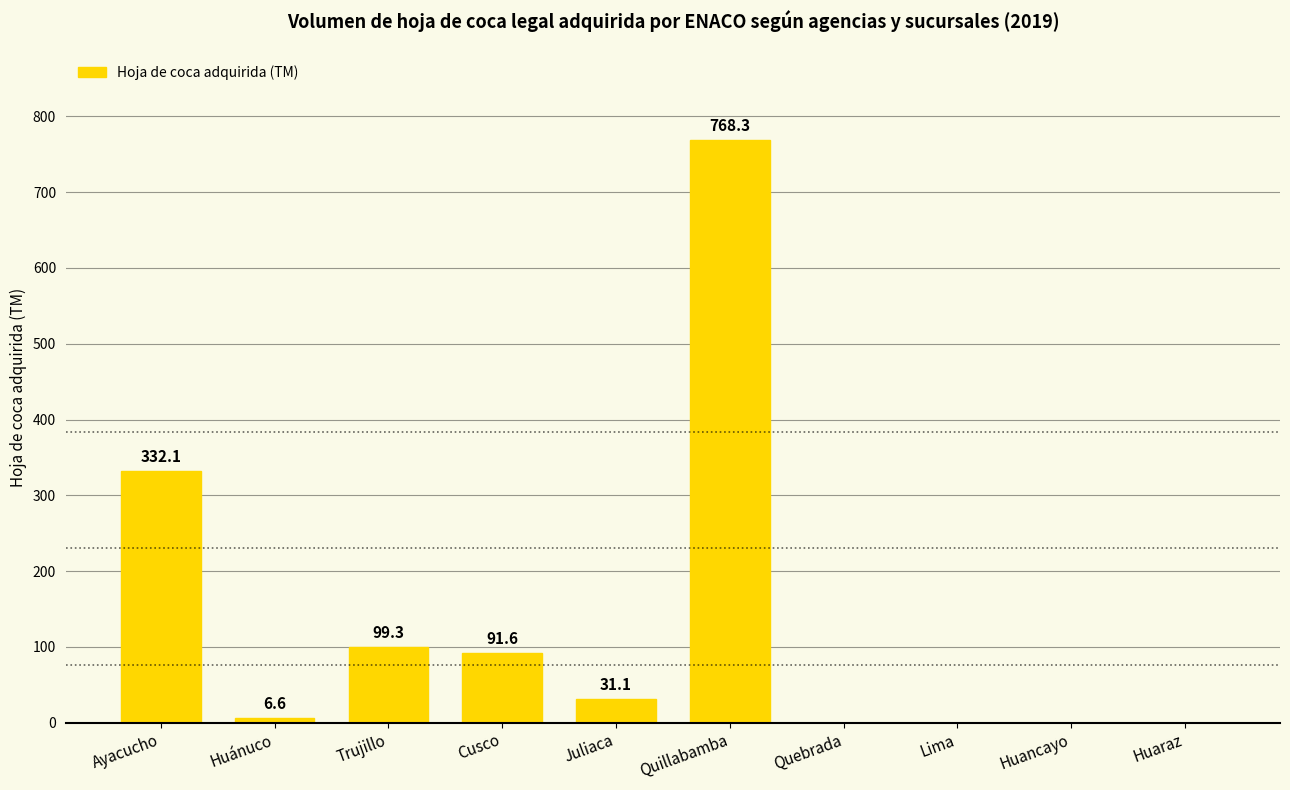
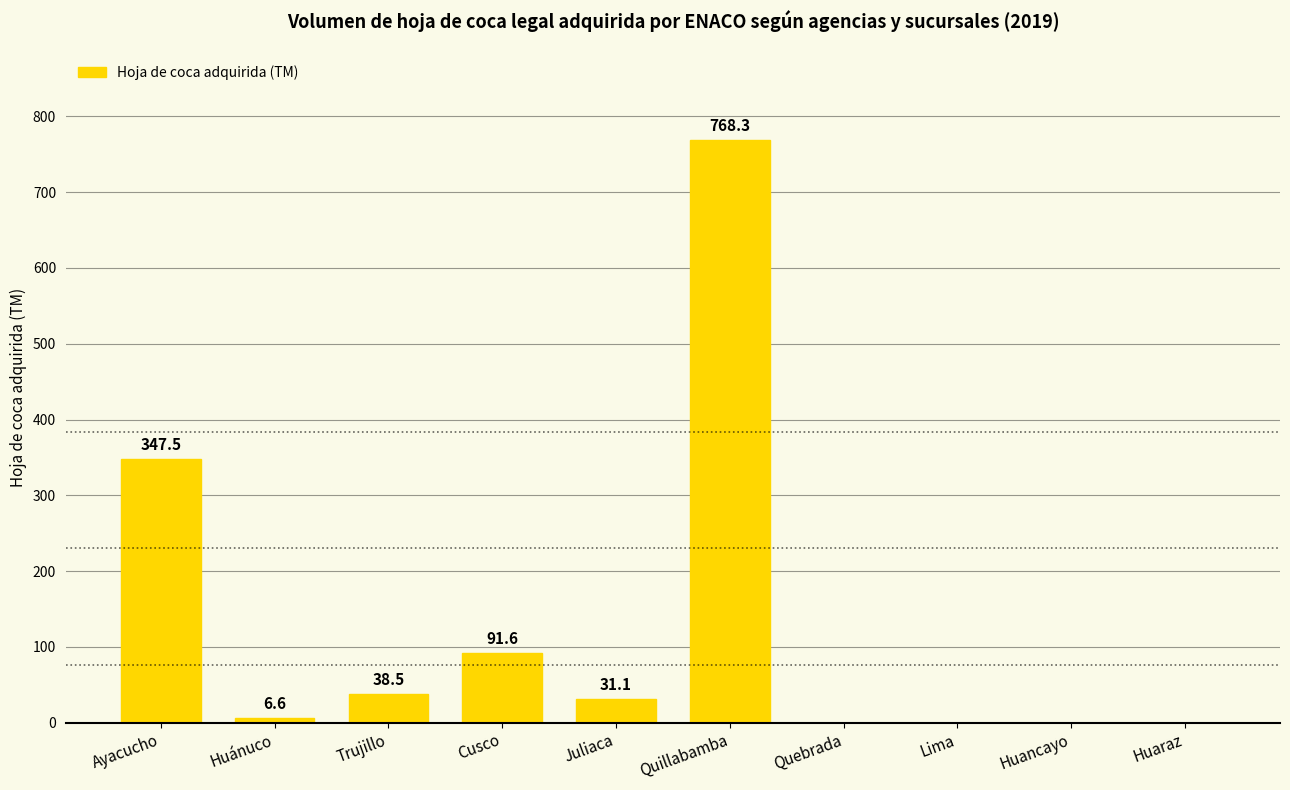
Ayacucho: 332.1 -> 347.5
Trujillo: 99.3 -> 38.5
